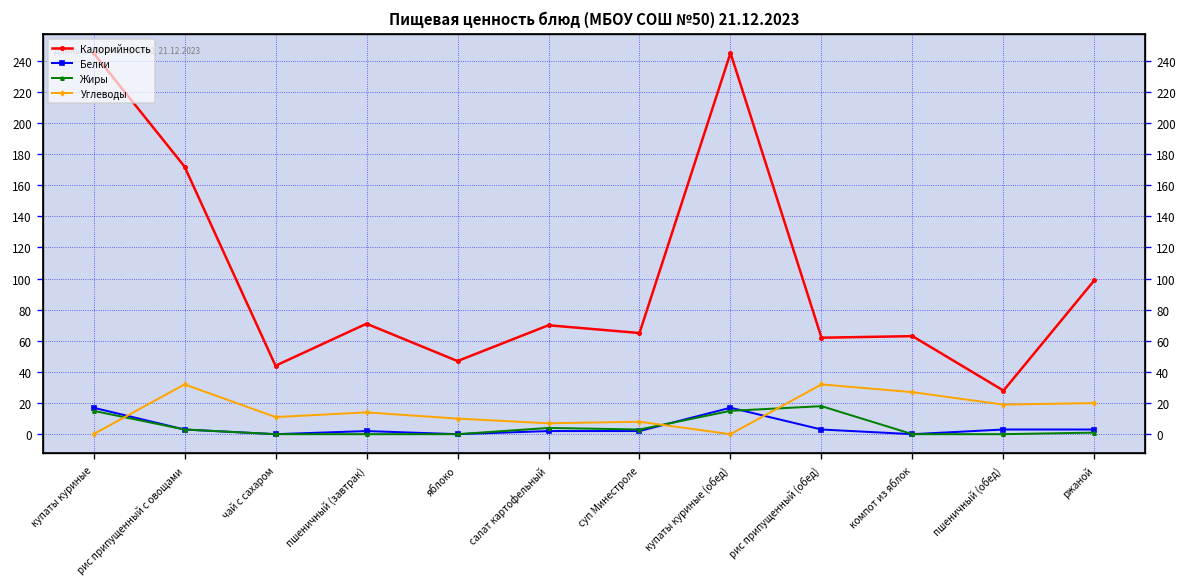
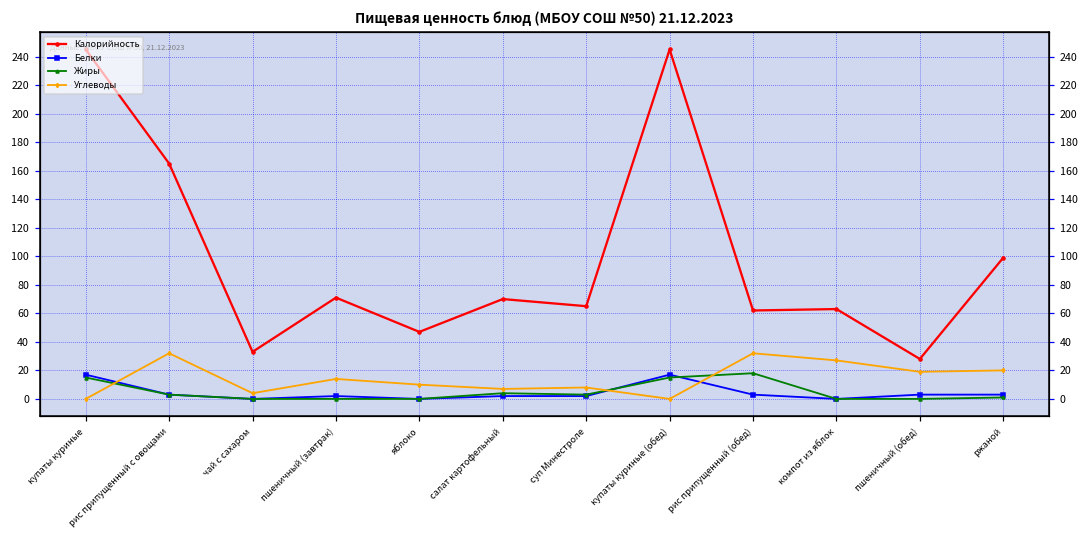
Калорийность, рис припущенный с овощами: 172 -> 165
Калорийность, чай с сахаром: 44 -> 33
Углеводы, чай с сахаром: 11 -> 4
